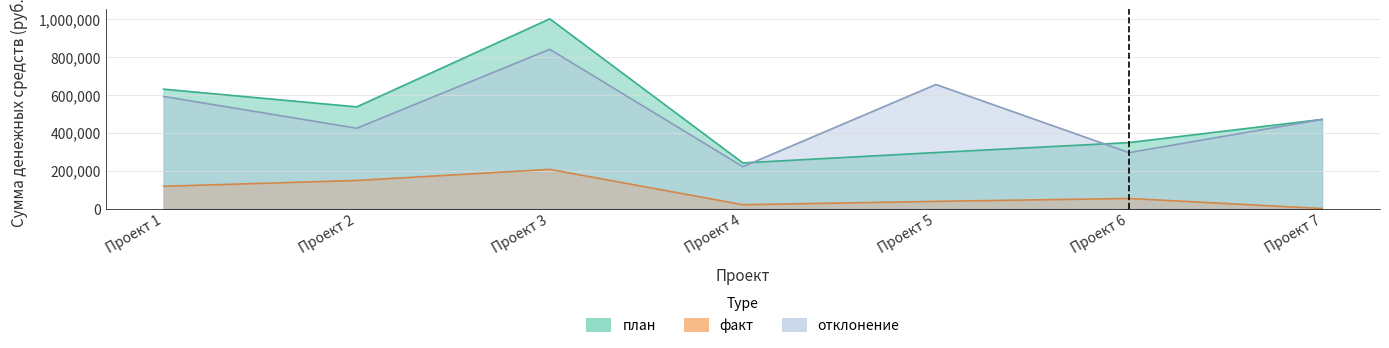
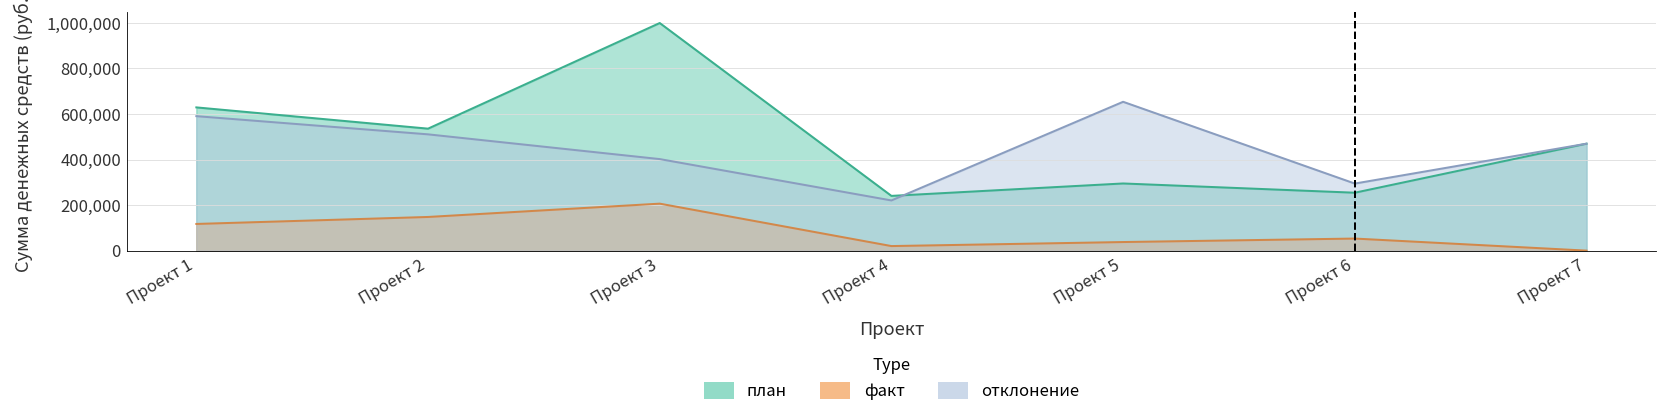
отклонение, Проект 2: 420,000 -> 510,000
отклонение, Проект 3: 840,000 -> 400,000
план, Проект 6: 350,000 -> 250,000
